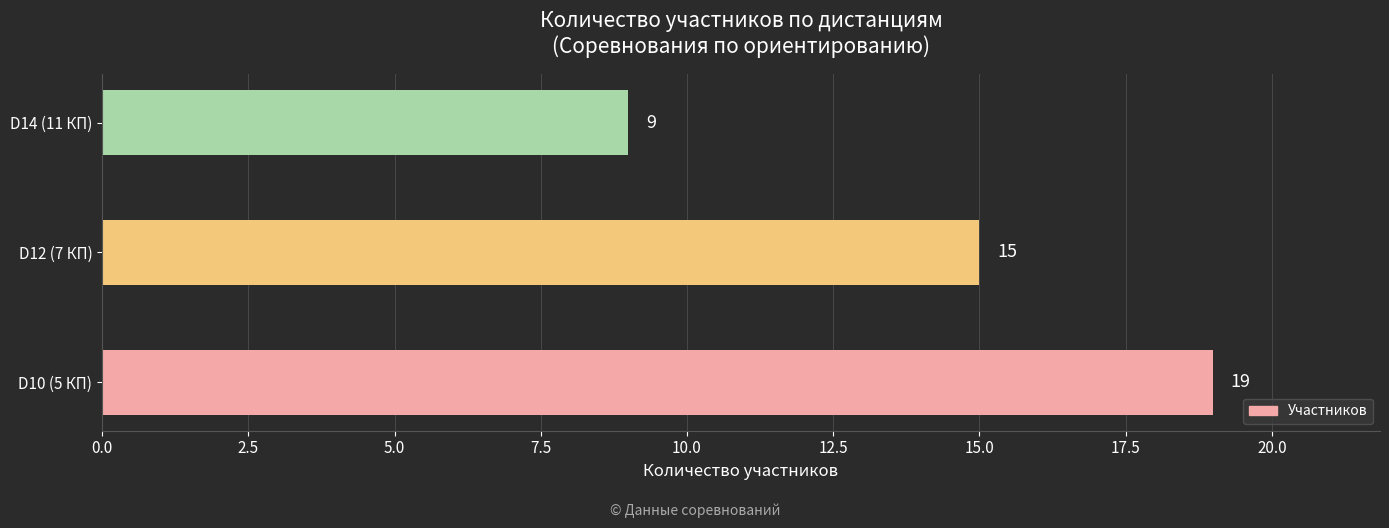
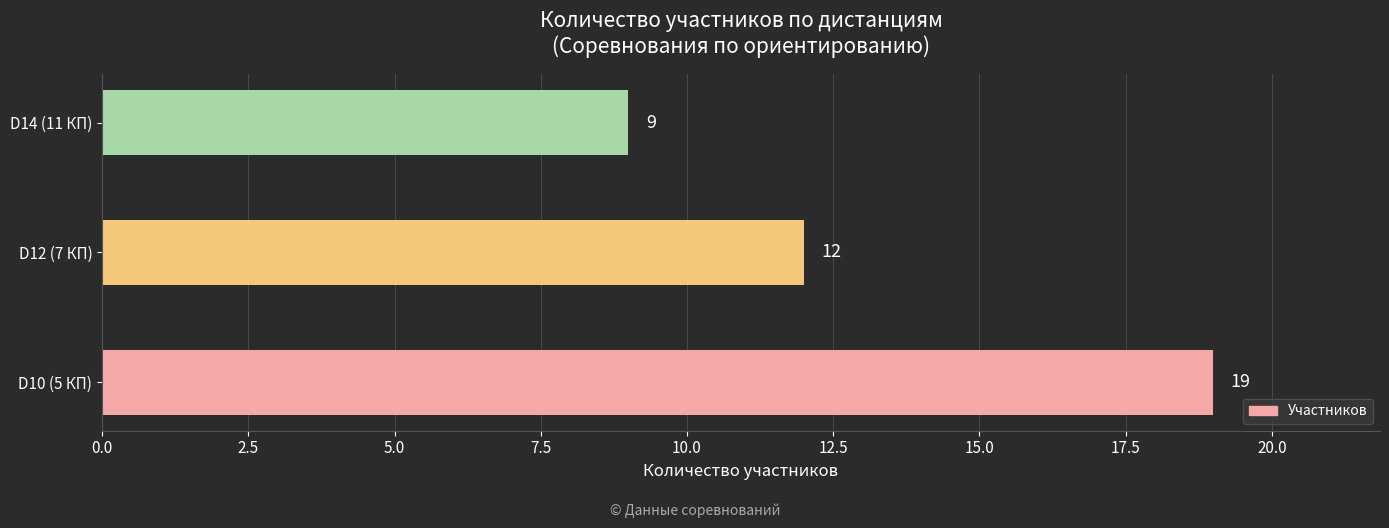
D12 (7 КП): 15 -> 12
